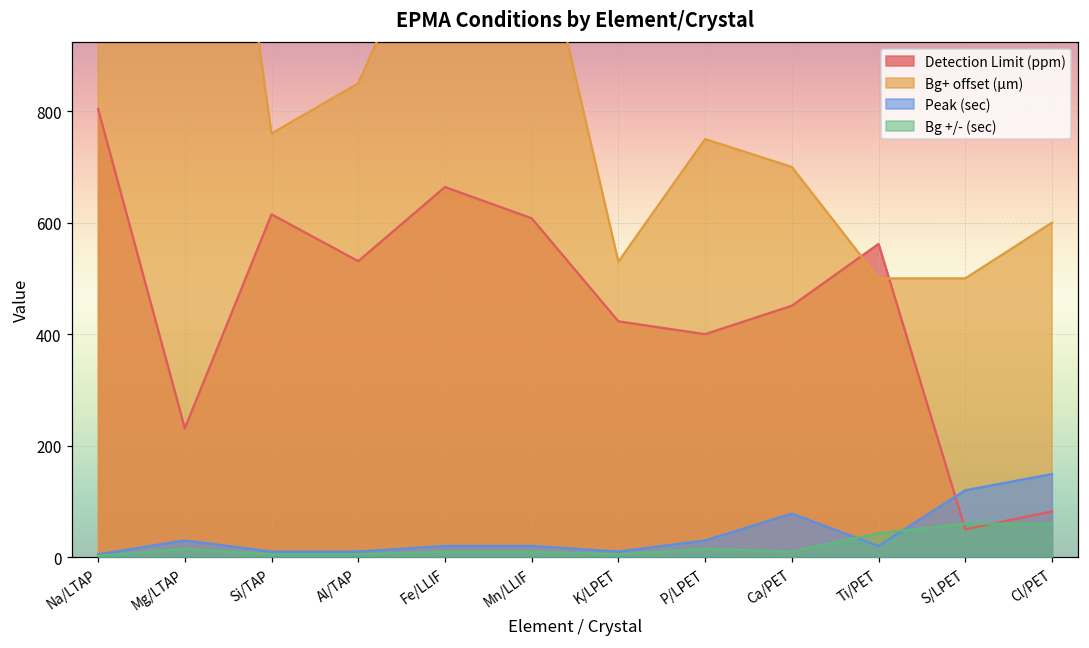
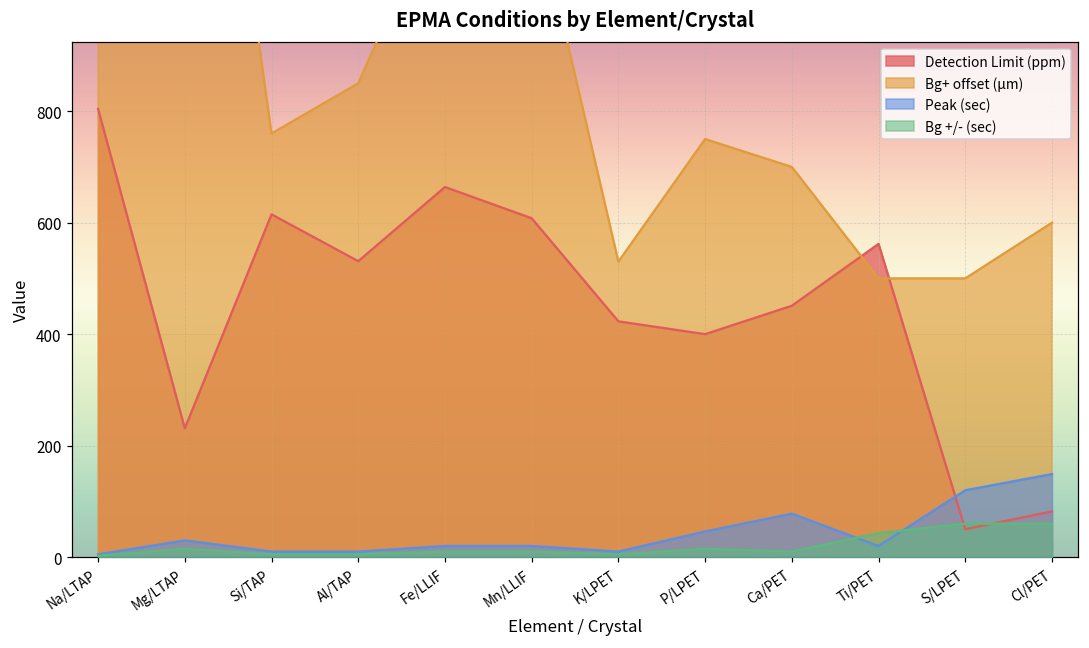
Peak (sec), P/LPET: 30 -> 50
